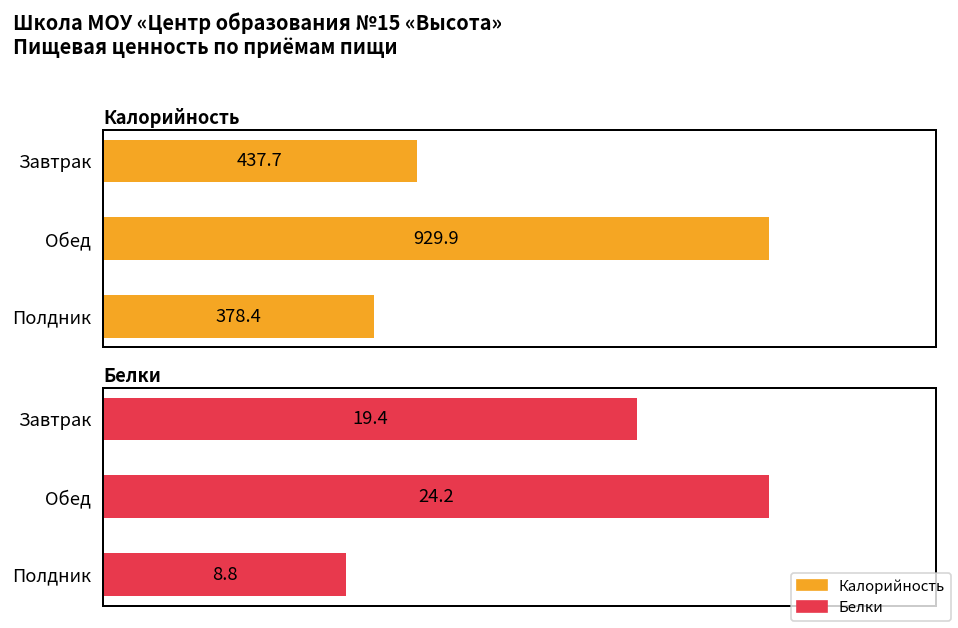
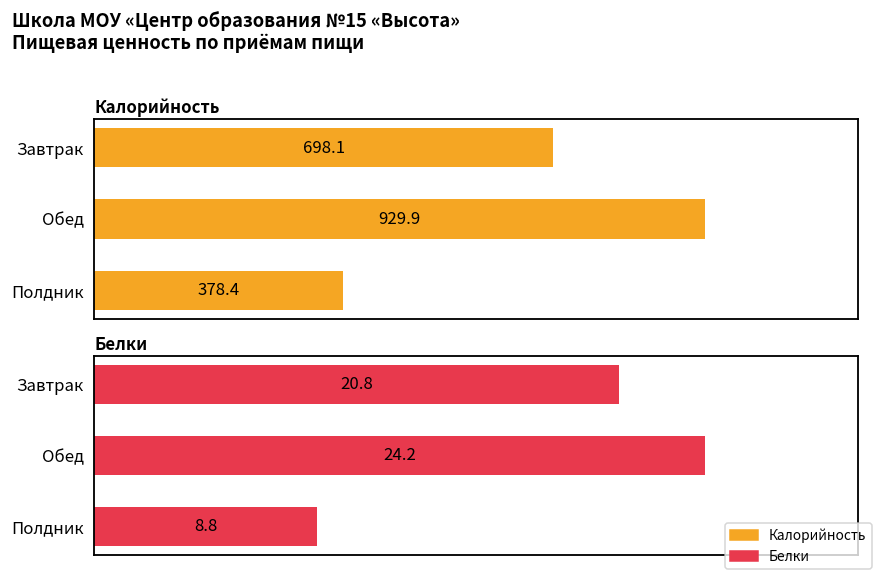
Калорийность, Завтрак: 437.7 -> 698.1
Белки, Завтрак: 19.4 -> 20.8
